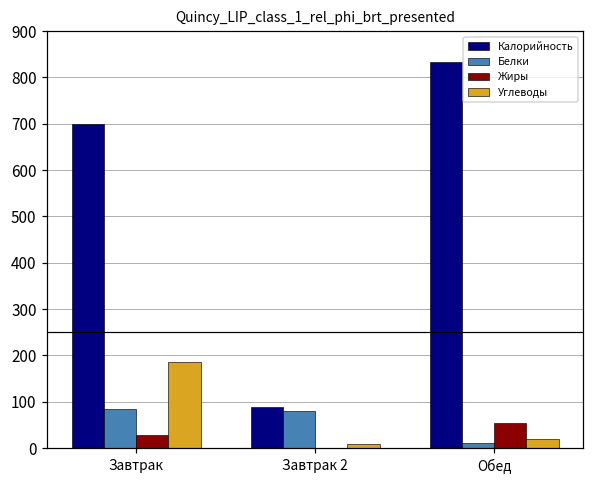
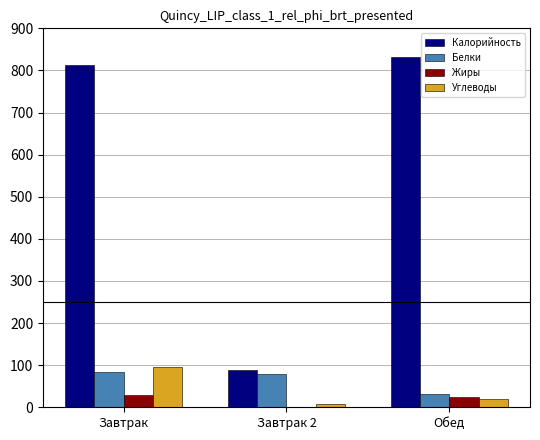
Калорийность, Завтрак: 700 -> 810
Углеводы, Завтрак: 190 -> 100
Белки, Обед: 10 -> 30
Жиры, Обед: 50 -> 30
